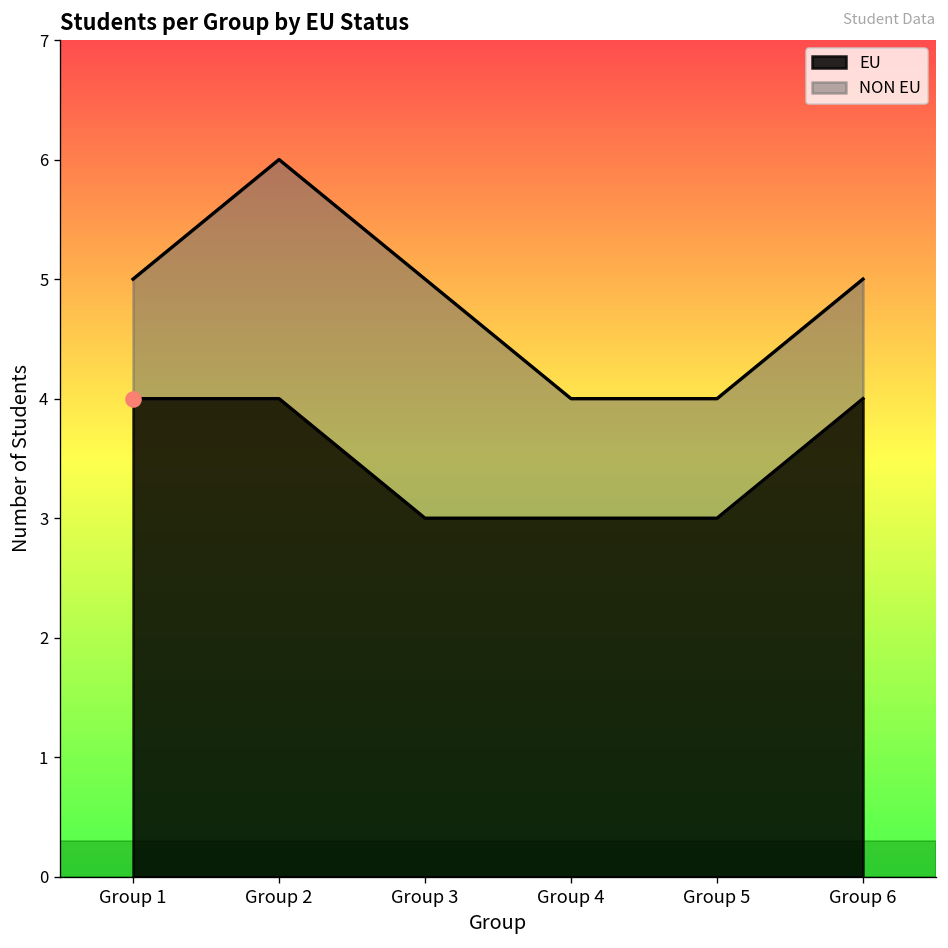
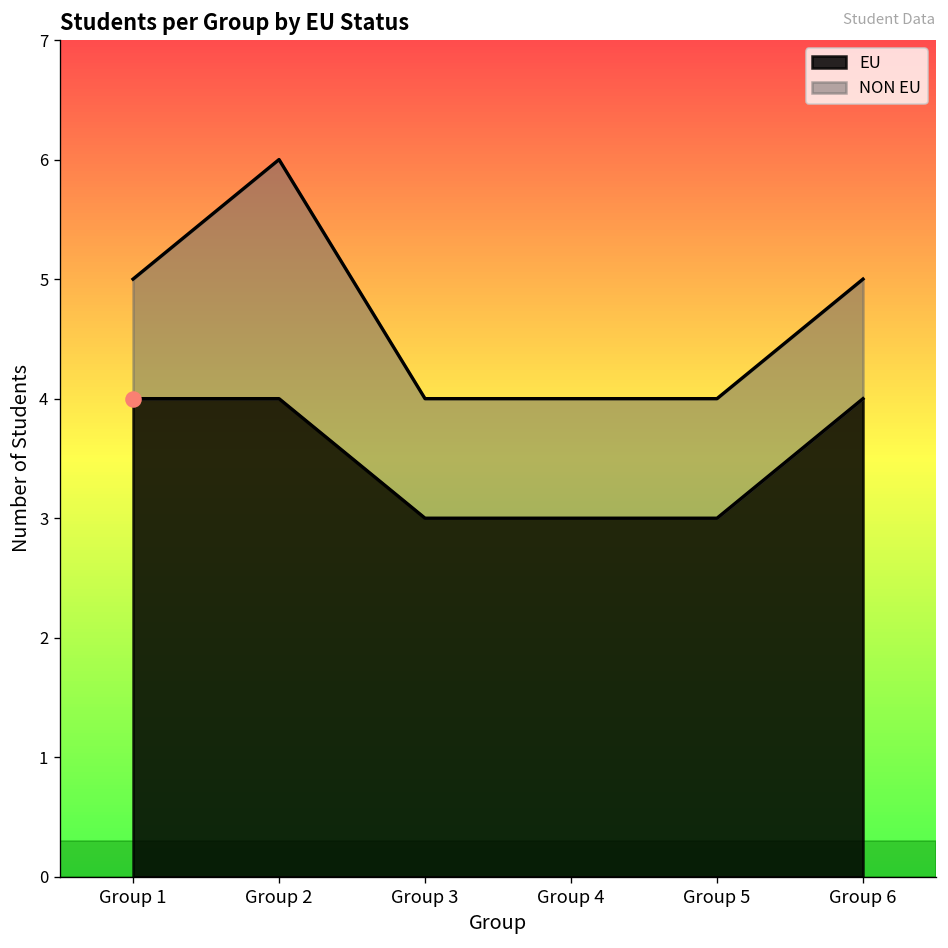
NON EU, Group 3: 2 -> 1
